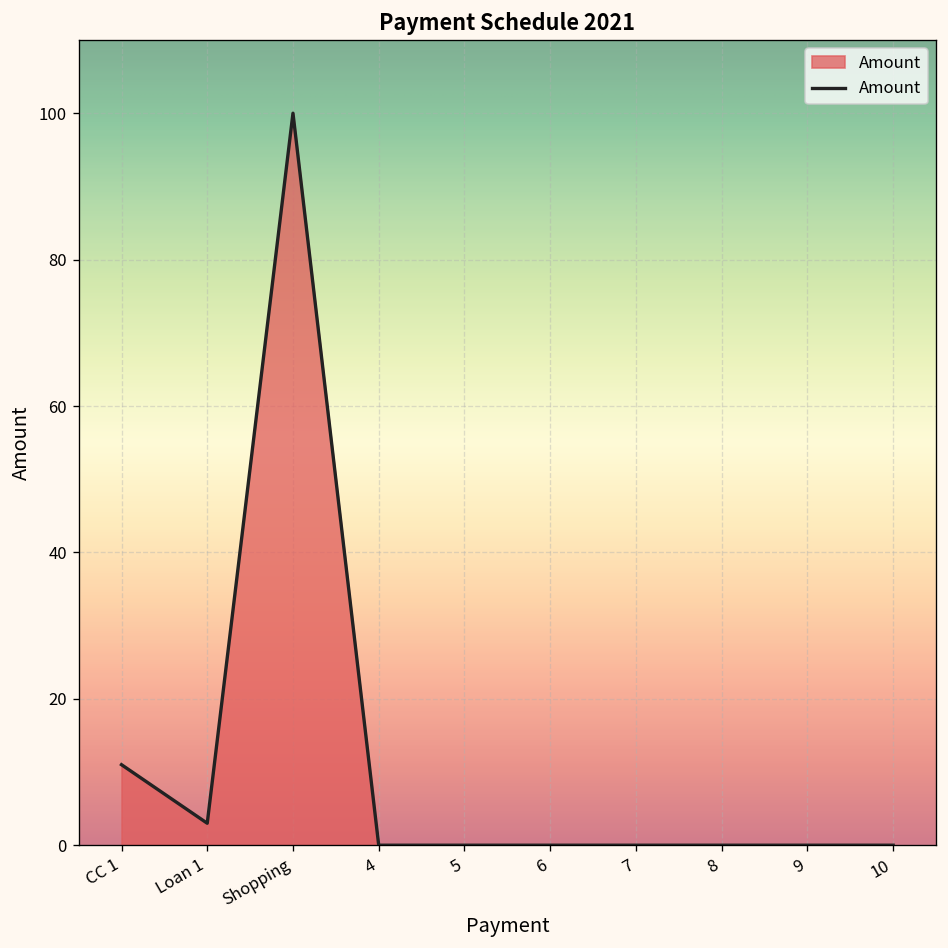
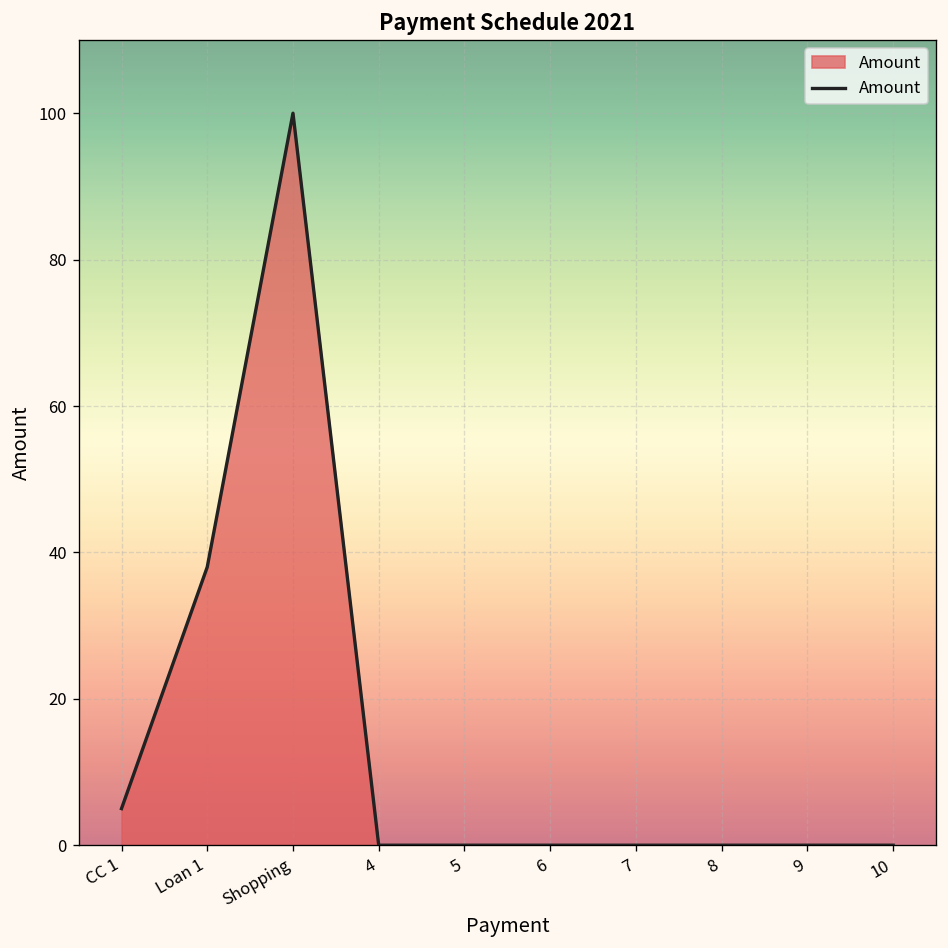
CC 1: 11 -> 5
Loan 1: 3 -> 38
